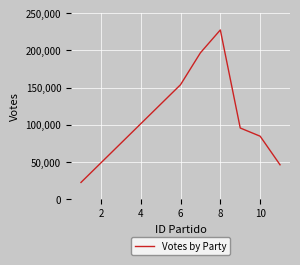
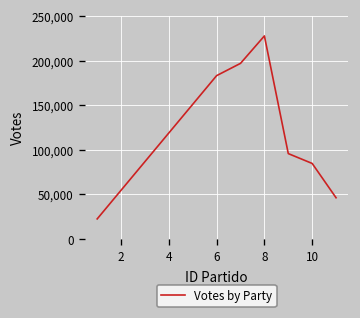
6: 150,000 -> 180,000
